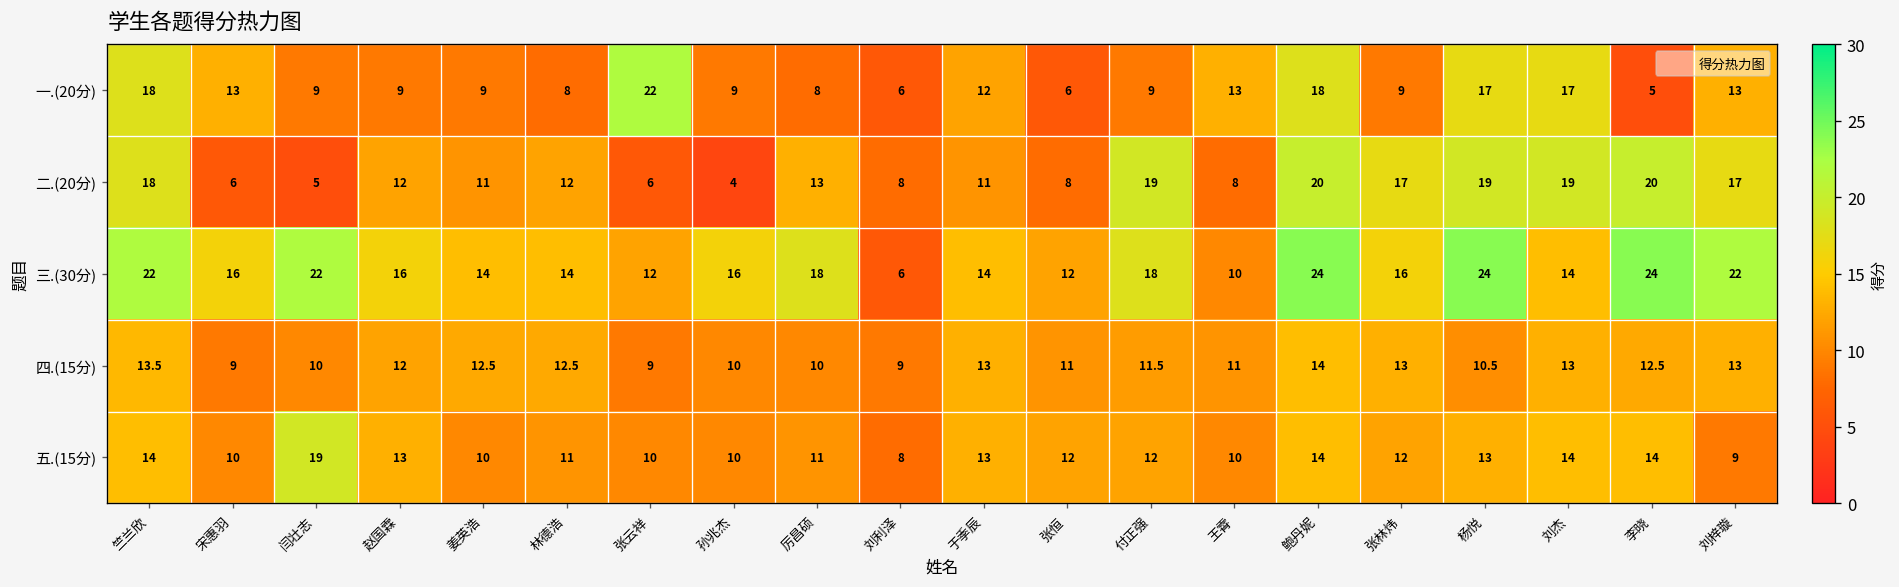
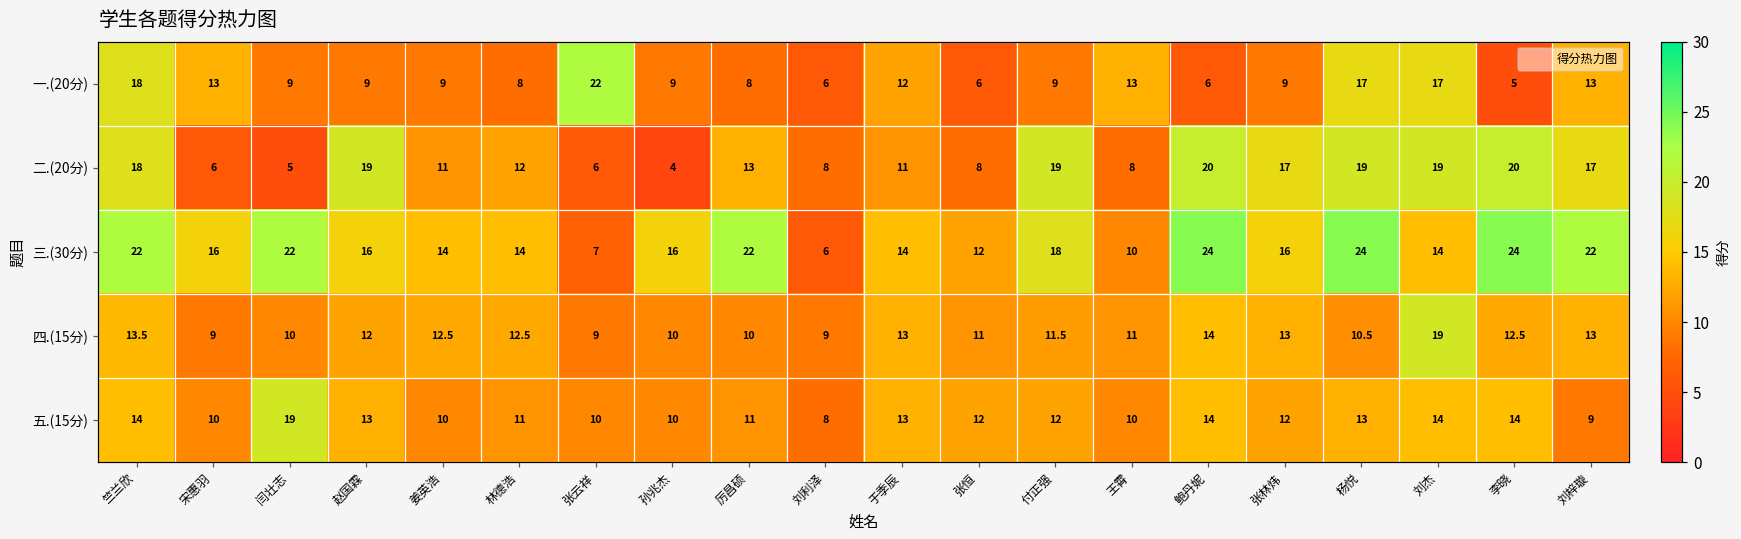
一.(20分), 鲍丹妮: 18 -> 6
二.(20分), 赵国霖: 12 -> 19
三.(30分), 张云祥: 12 -> 7
三.(30分), 厉昌硕: 18 -> 22
四.(15分), 刘杰: 13 -> 19
